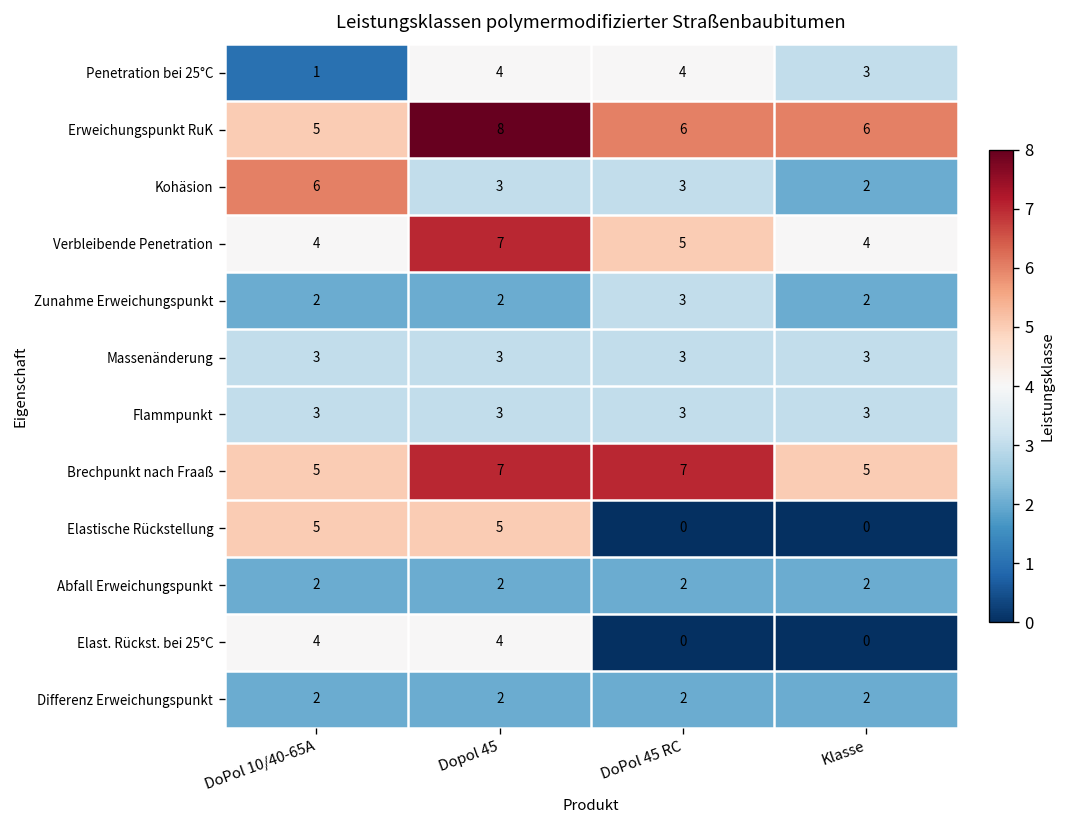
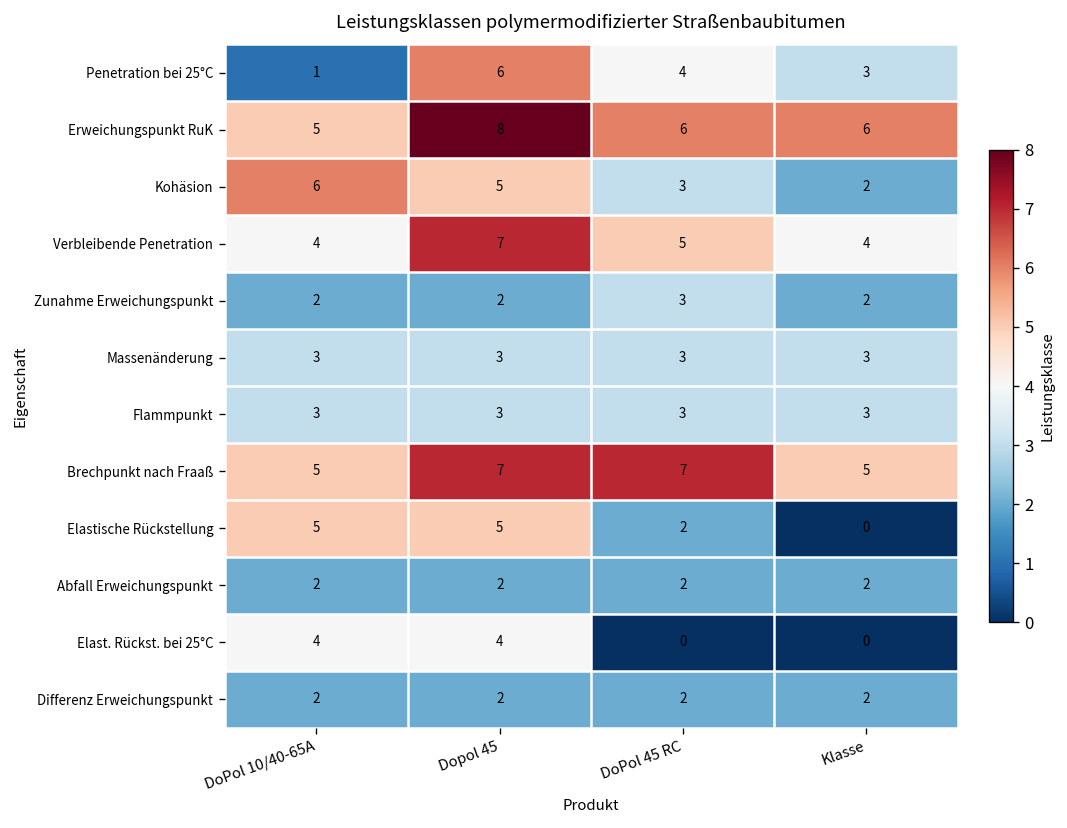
Penetration bei 25°C, Dopol 45: 4 -> 6
Kohäsion, Dopol 45: 3 -> 5
Elastische Rückstellung, DoPol 45 RC: 0 -> 2
